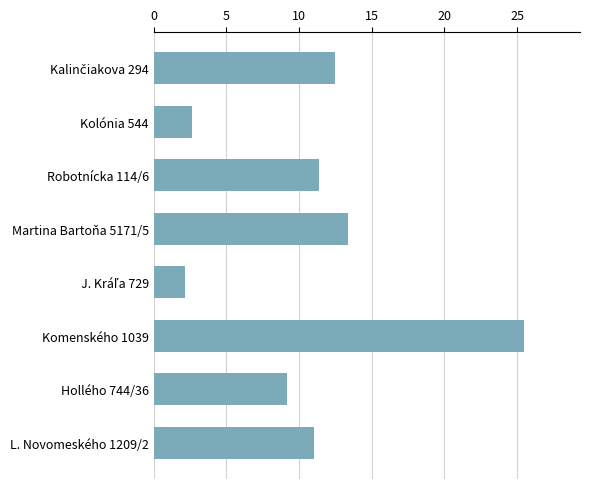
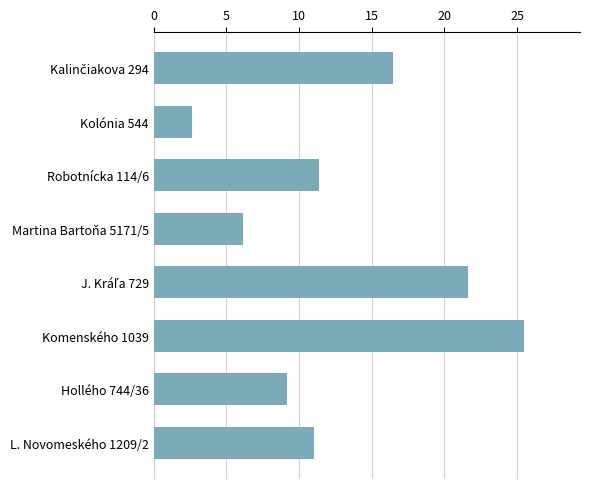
Kalinčiakova 294: 12.5 -> 16.4
Martina Bartoňa 5171/5: 13.4 -> 6.1
J. Kráľa 729: 2.1 -> 21.6
